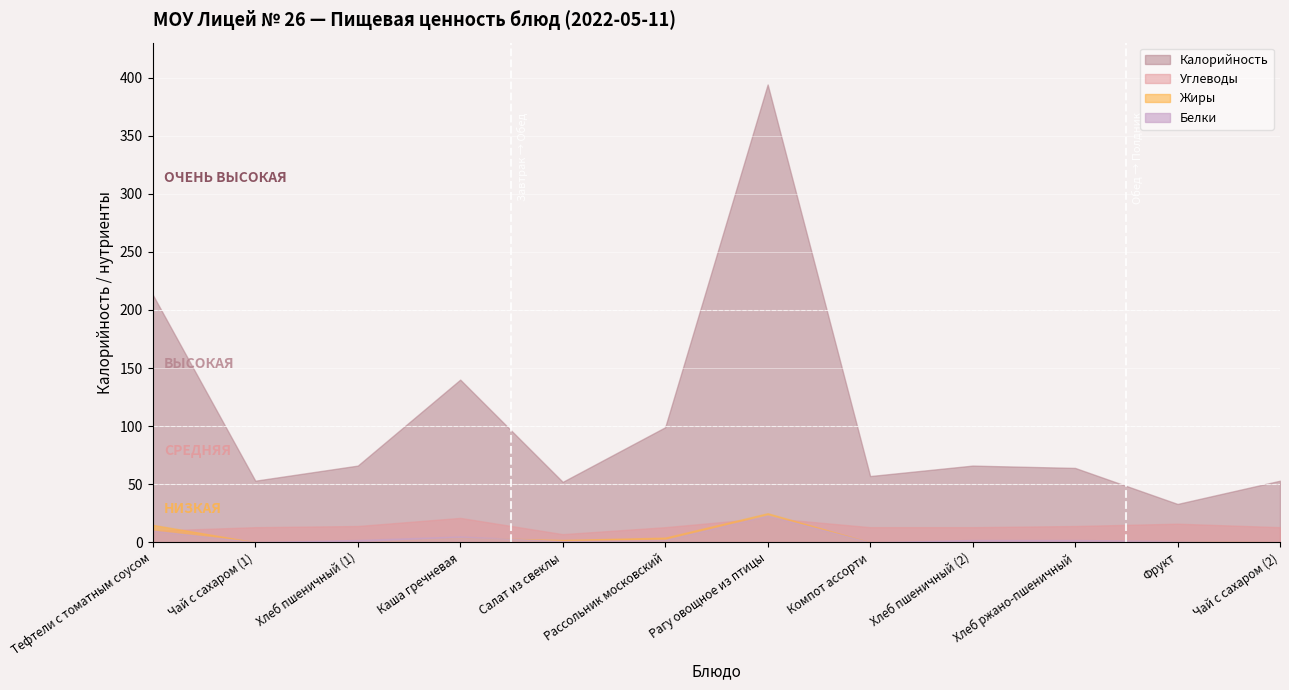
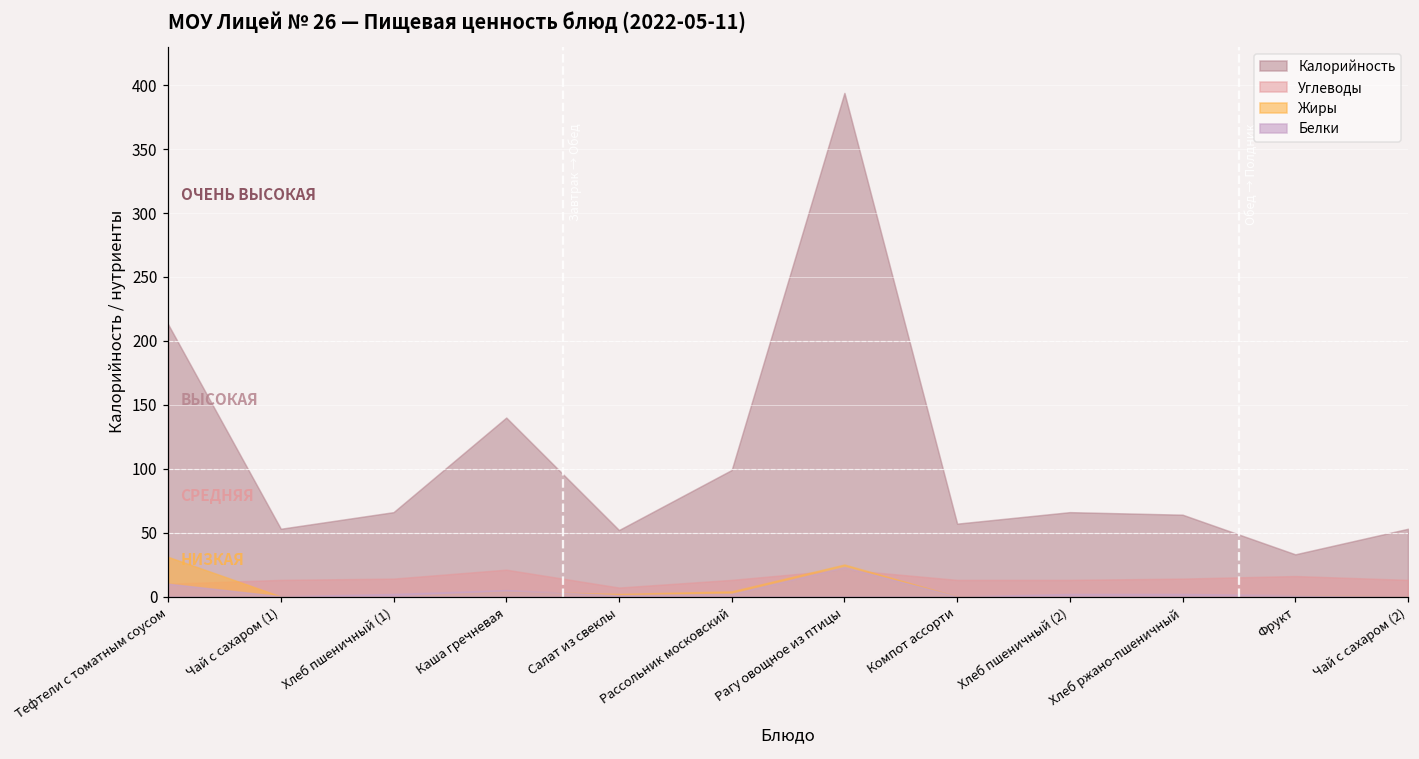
Жиры, Тефтели с томатным соусом: 15 -> 31
